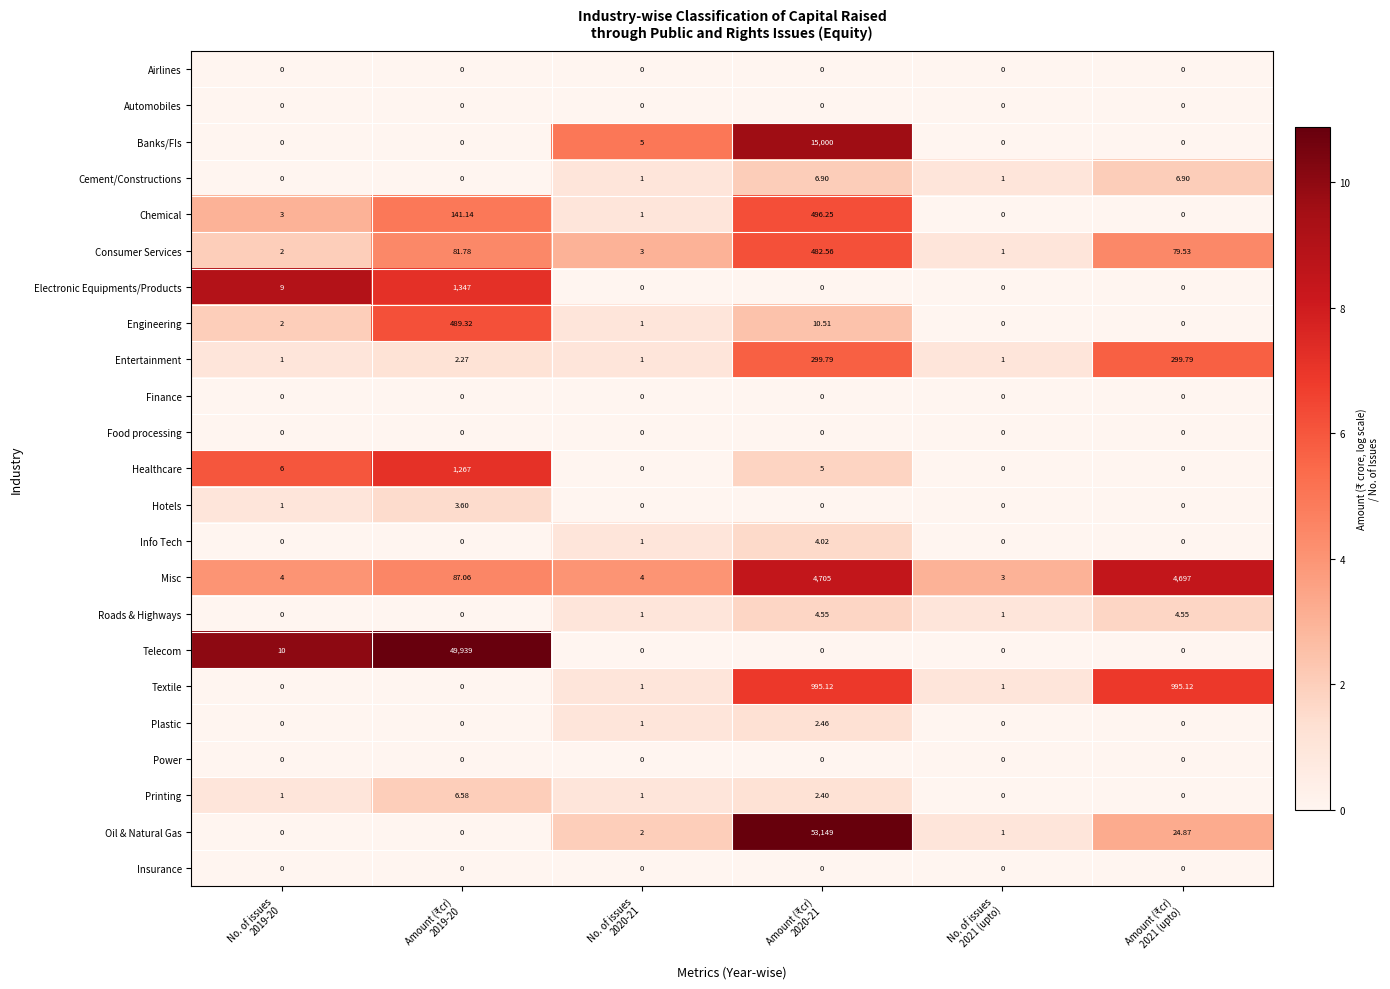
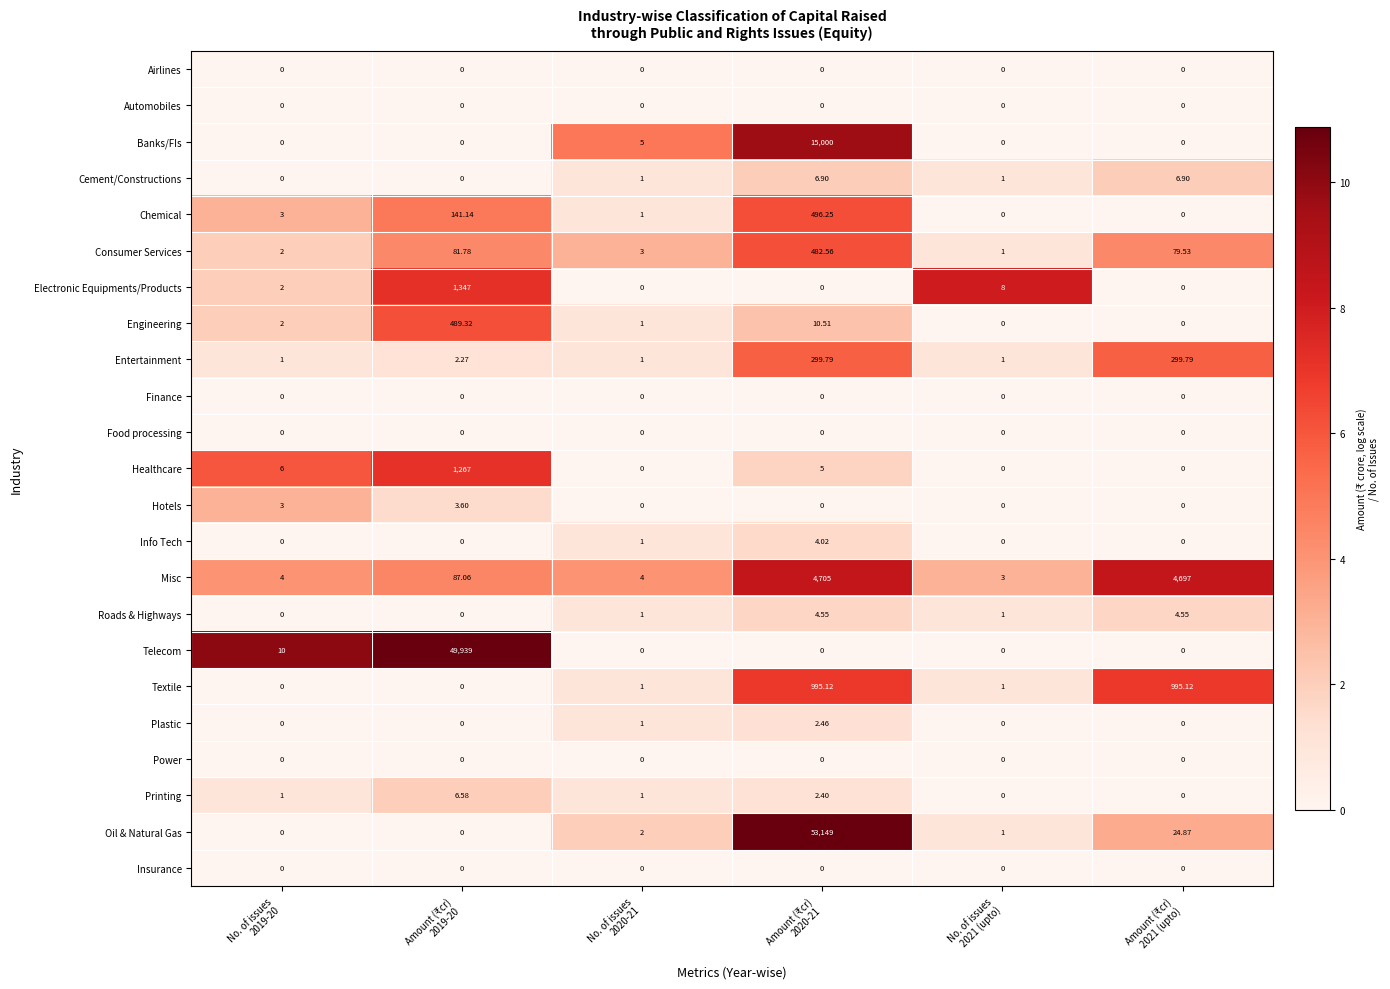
Electronic Equipments/Products, No. of issues 2019-20: 9 -> 2
Electronic Equipments/Products, No. of issues 2021 (upto): 0 -> 8
Hotels, No. of issues 2019-20: 1 -> 3
